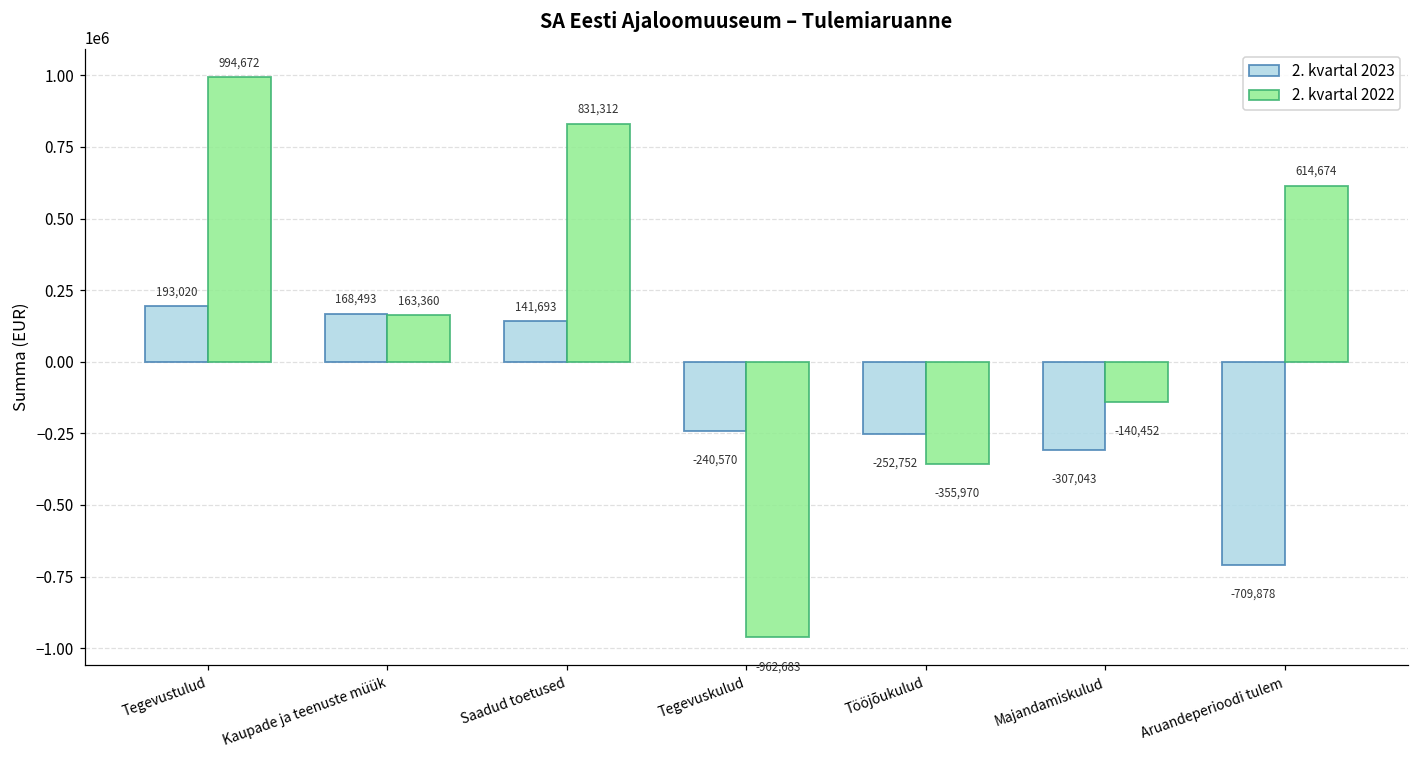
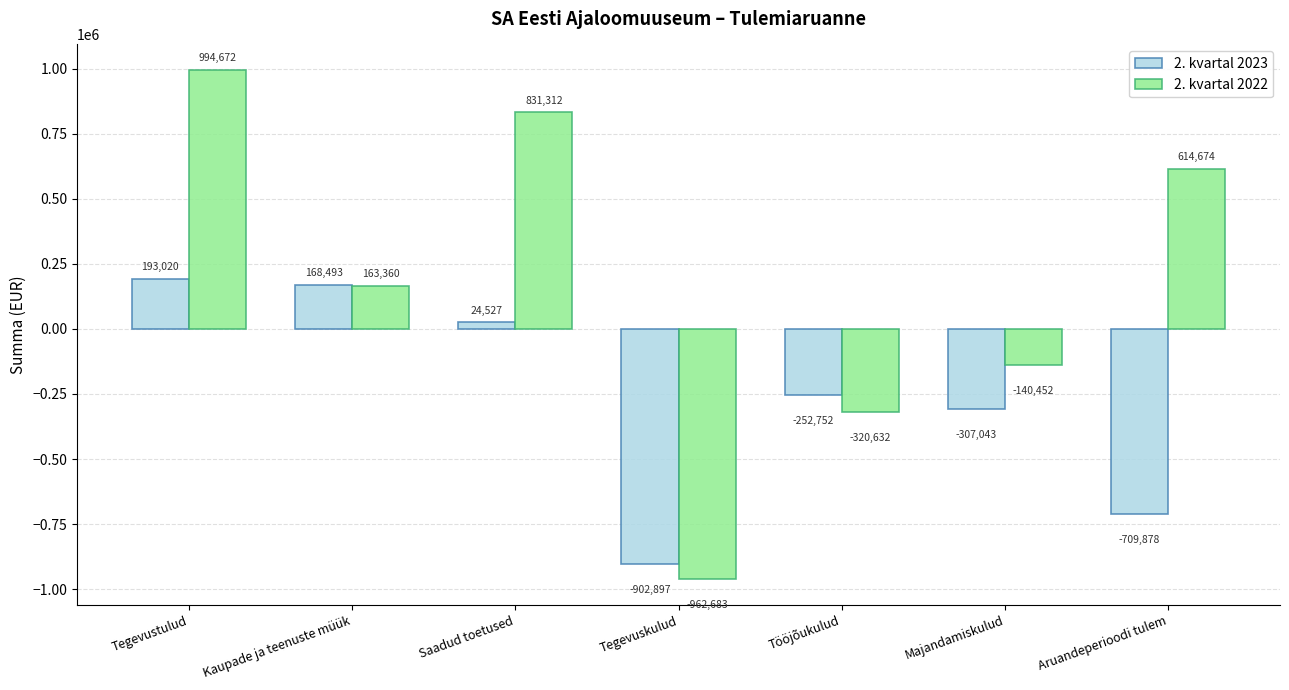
2. kvartal 2023, Saadud toetused: 141,693 -> 24,527
2. kvartal 2023, Tegevuskulud: -240,570 -> -902,897
2. kvartal 2022, Tööjõukulud: -355,970 -> -320,632
